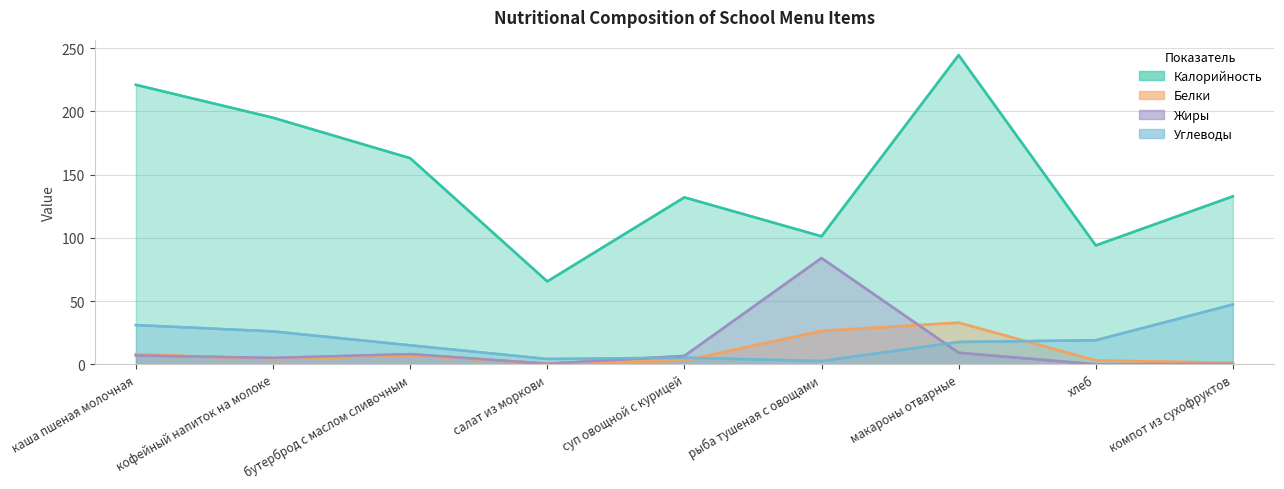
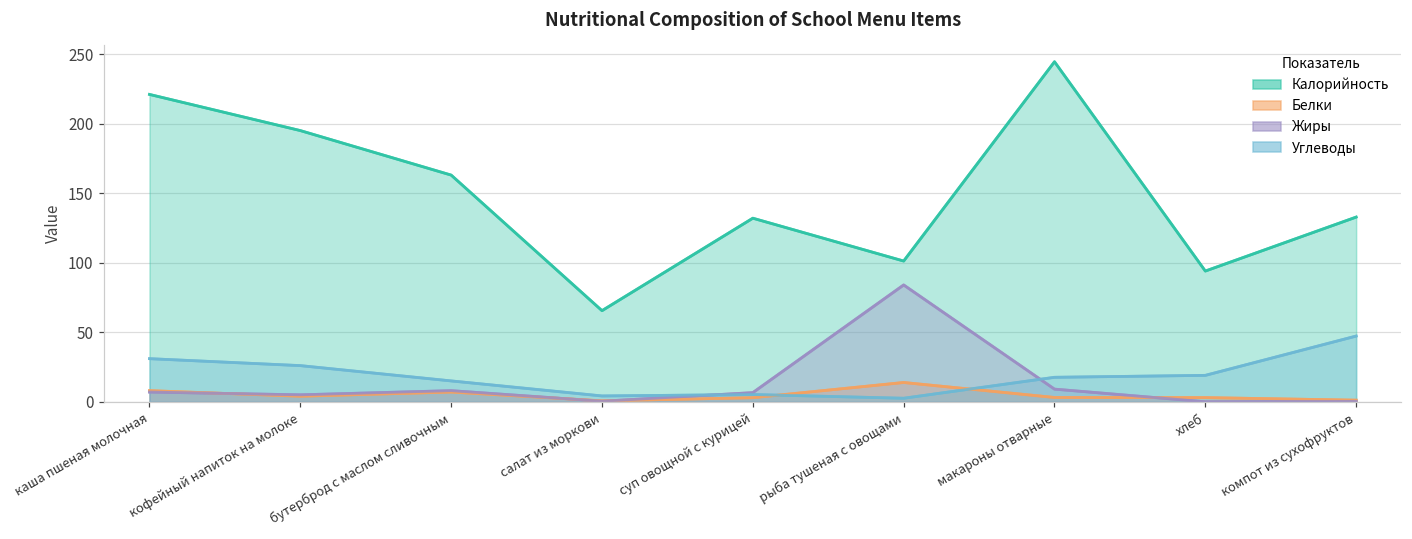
Белки, рыба тушеная с овощами: 26 -> 14
Белки, макароны отварные: 33 -> 3
